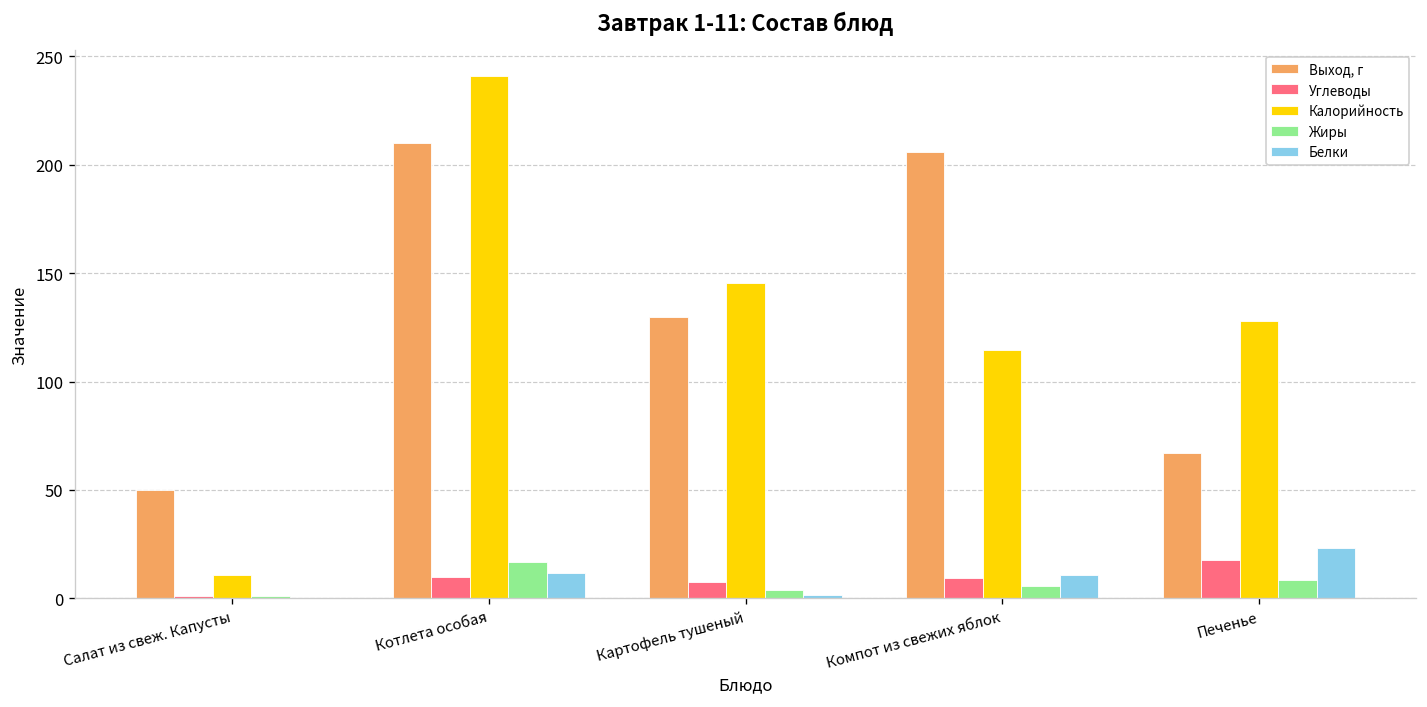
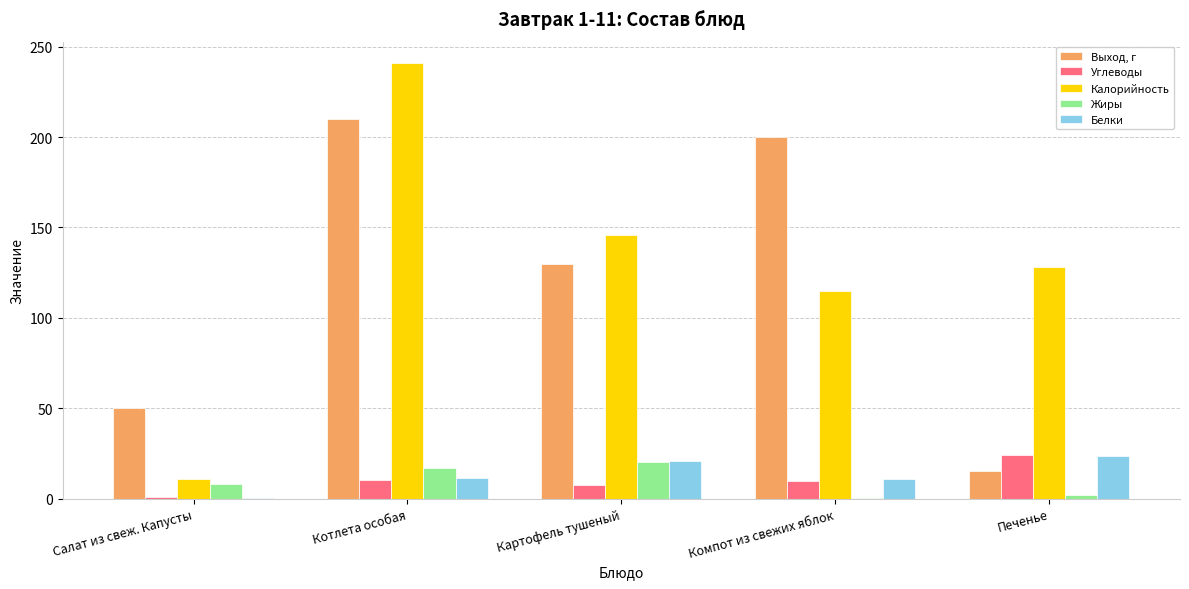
Жиры, Салат из свеж. Капусты: 1 -> 8
Жиры, Картофель тушеный: 4 -> 20
Белки, Картофель тушеный: 2 -> 21
Выход, г, Компот из свежих яблок: 206 -> 200
Жиры, Компот из свежих яблок: 6 -> 0
Выход, г, Печенье: 67 -> 15
Углеводы, Печенье: 18 -> 24
Жиры, Печенье: 9 -> 2
